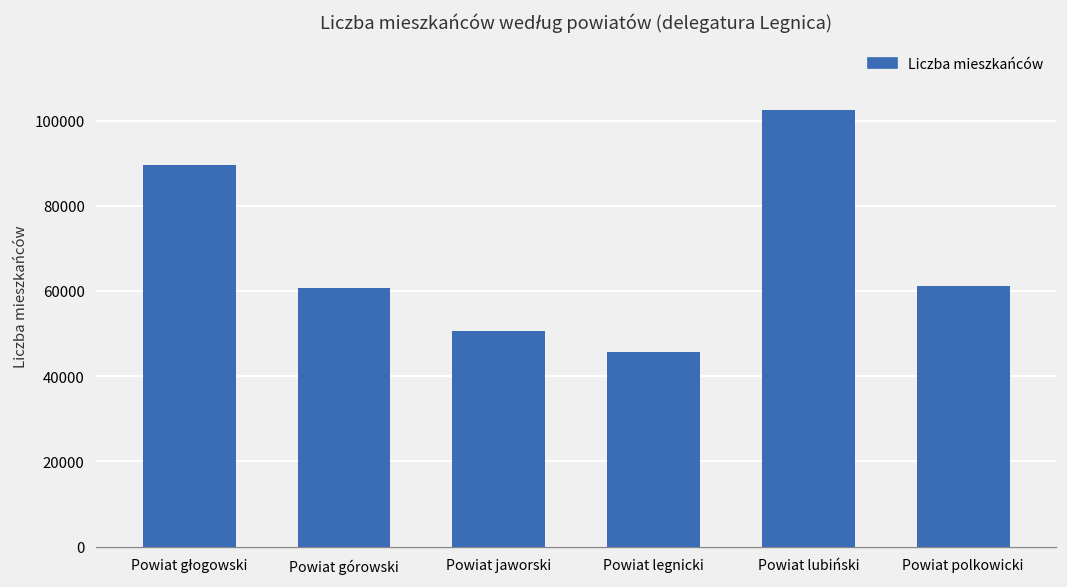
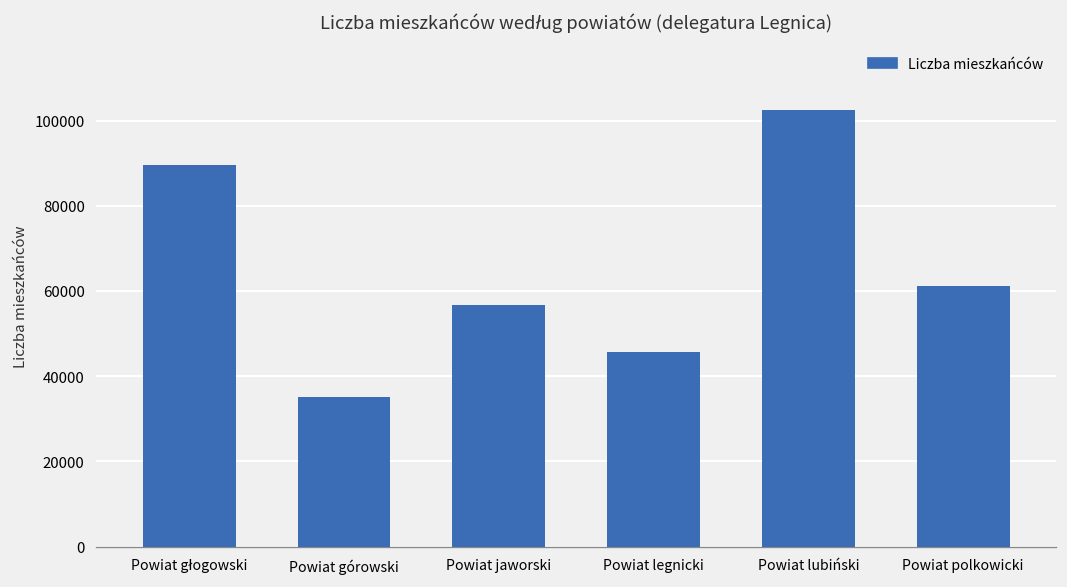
Powiat górowski: 61000 -> 35000
Powiat jaworski: 50000 -> 57000
